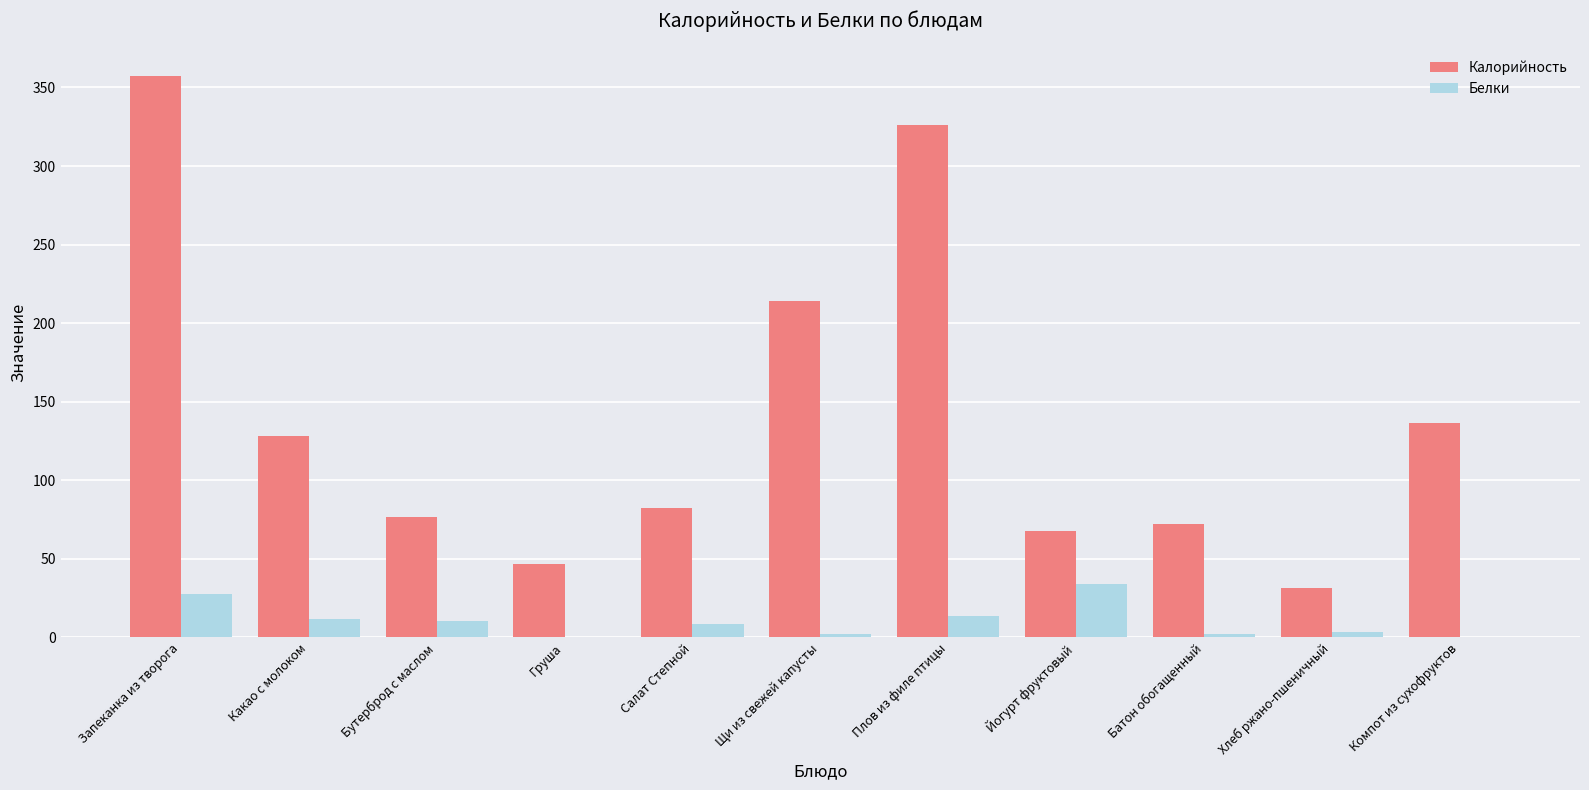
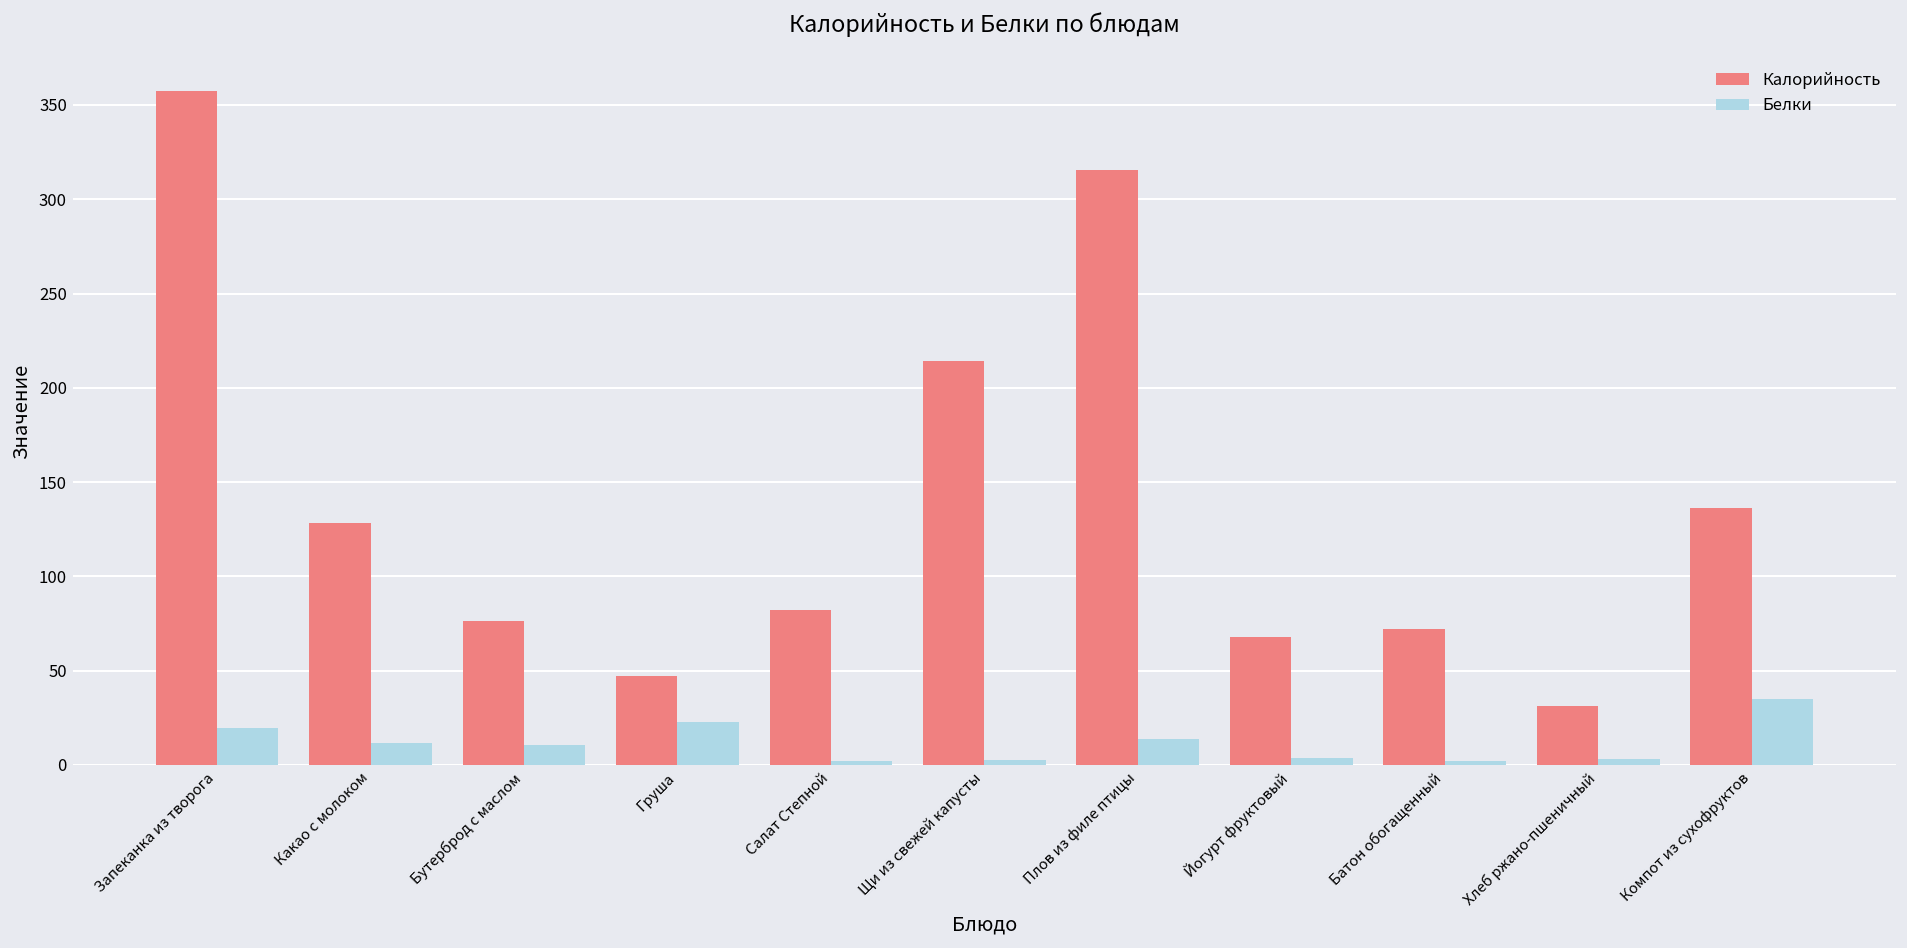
Белки, Запеканка из творога: 28 -> 20
Белки, Груша: 0 -> 23
Белки, Салат Степной: 9 -> 2
Калорийность, Плов из филе птицы: 326 -> 316
Белки, Йогурт фруктовый: 34 -> 4
Белки, Компот из сухофруктов: 1 -> 35
